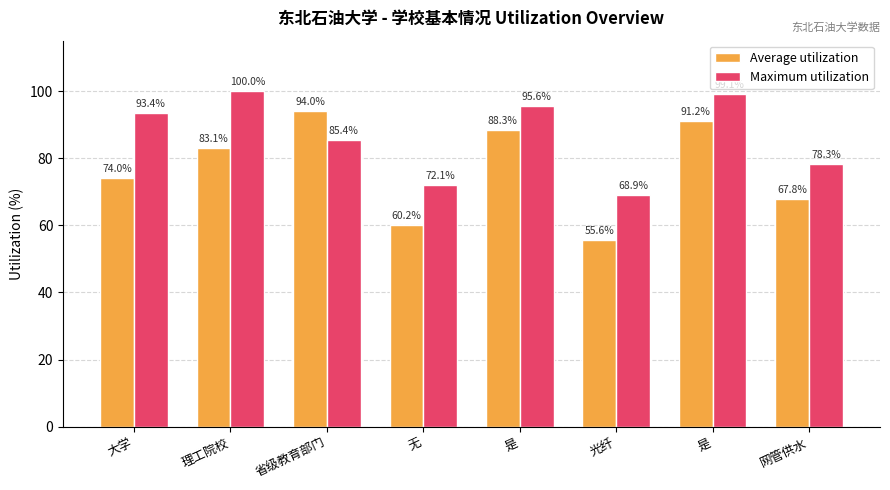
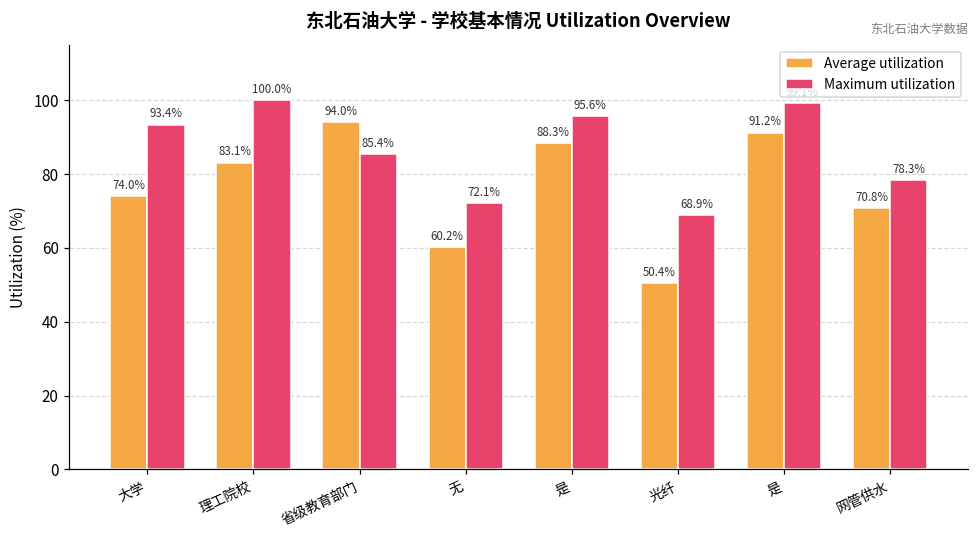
Average utilization, 光纤: 55.6% -> 50.4%
Average utilization, 网管供水: 67.8% -> 70.8%
